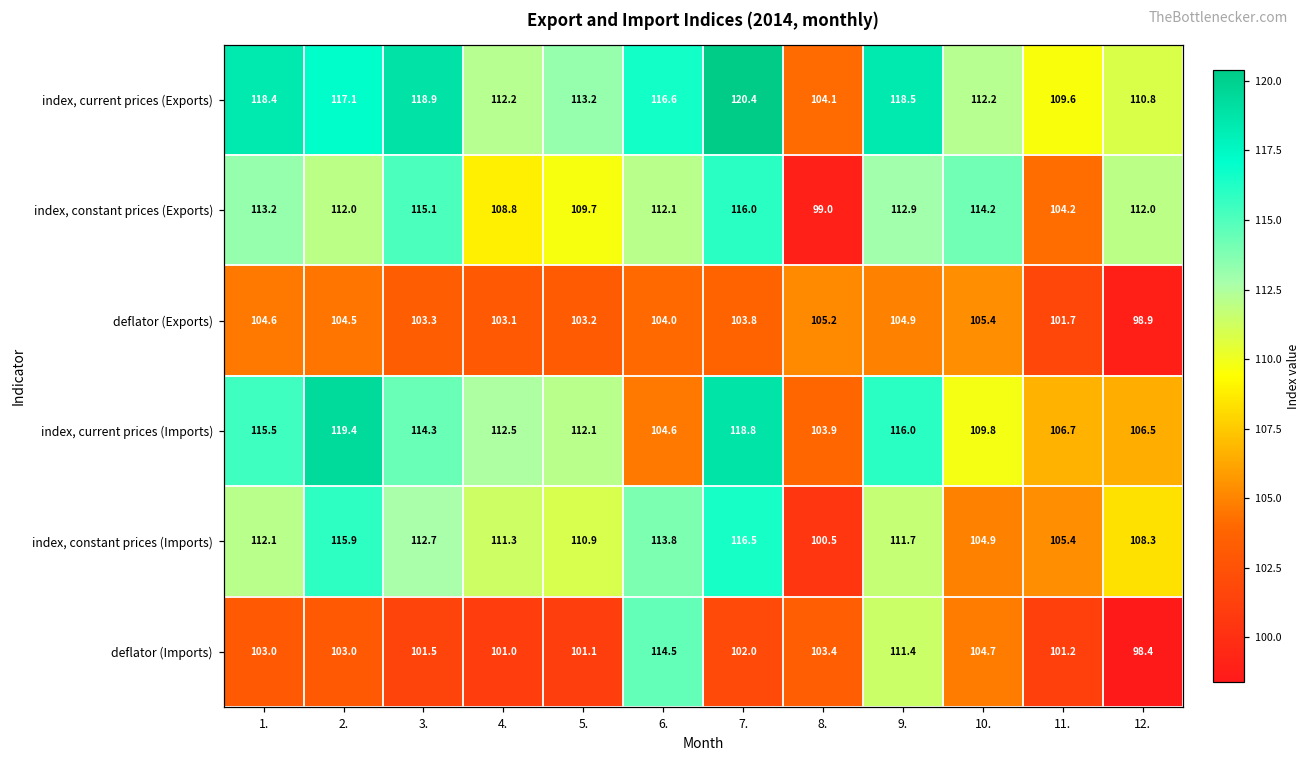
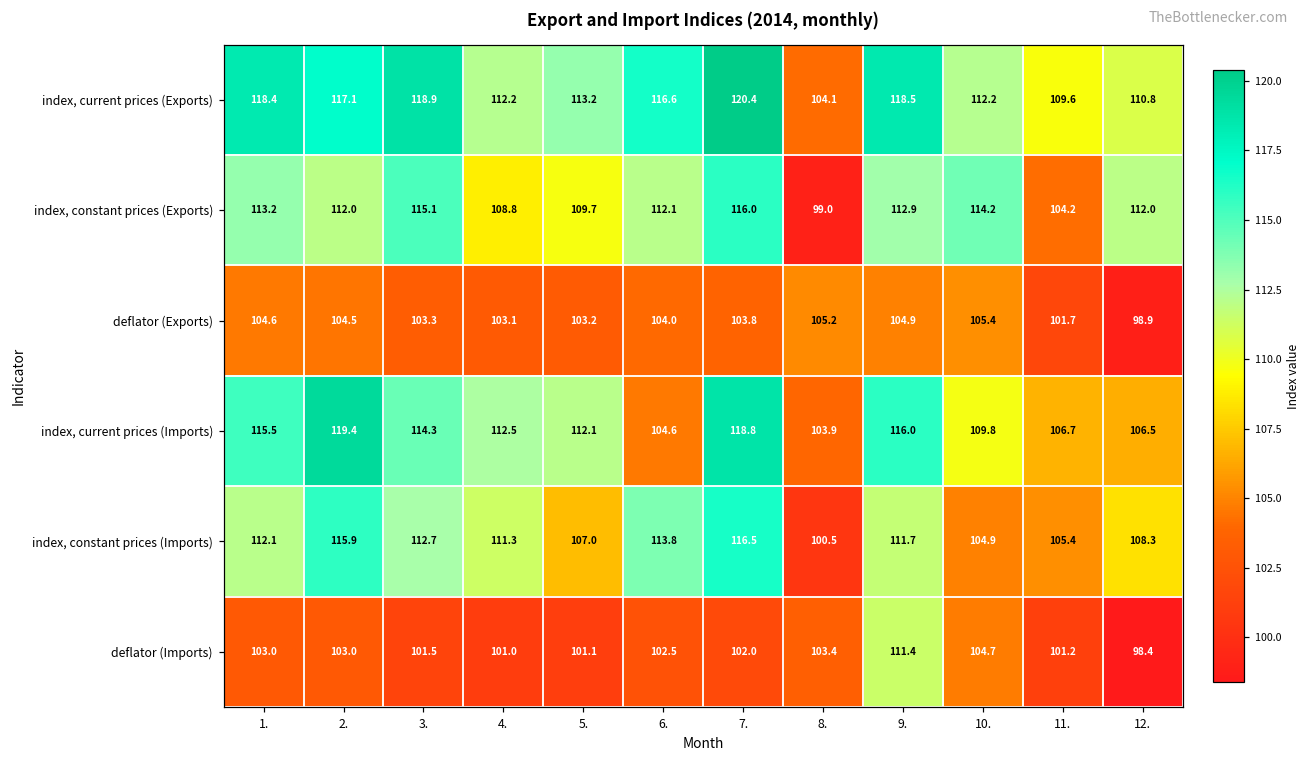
index, constant prices (Imports), 5.: 110.9 -> 107.0
deflator (Imports), 6.: 114.5 -> 102.5
